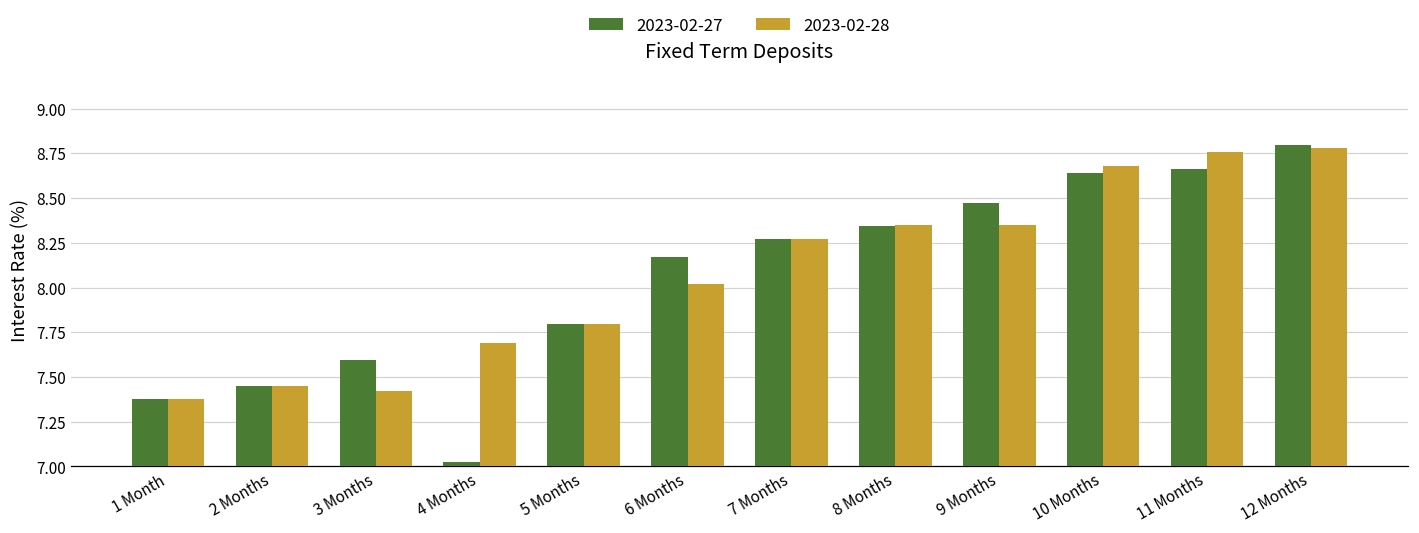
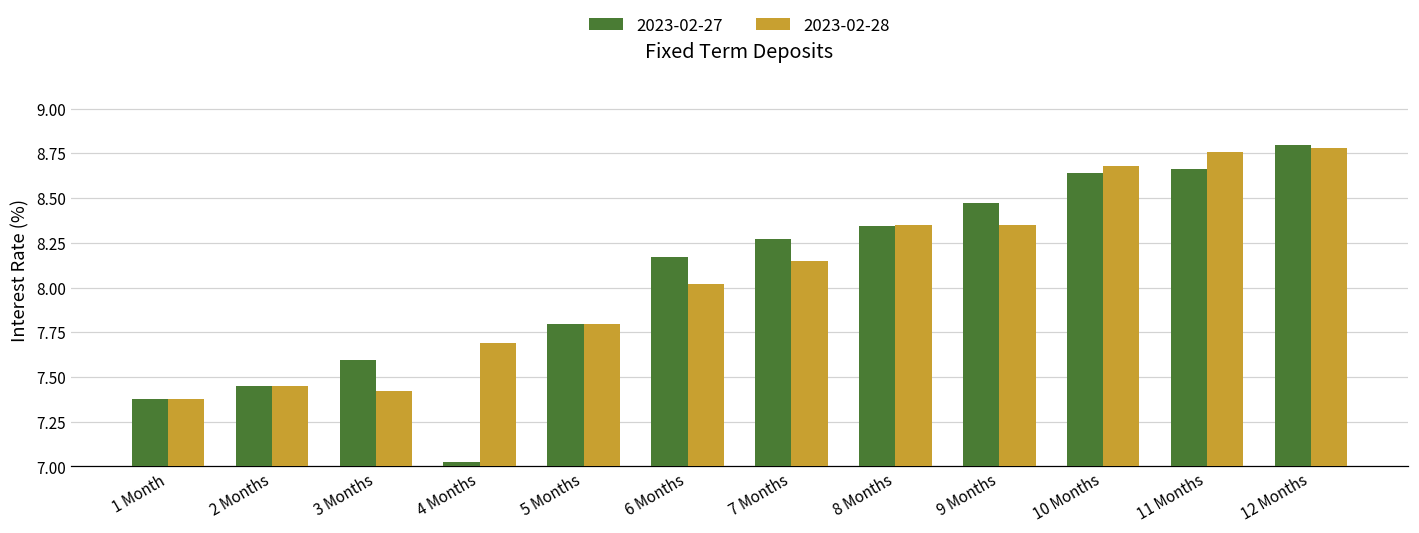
2023-02-28, 7 Months: 8.27 -> 8.15
